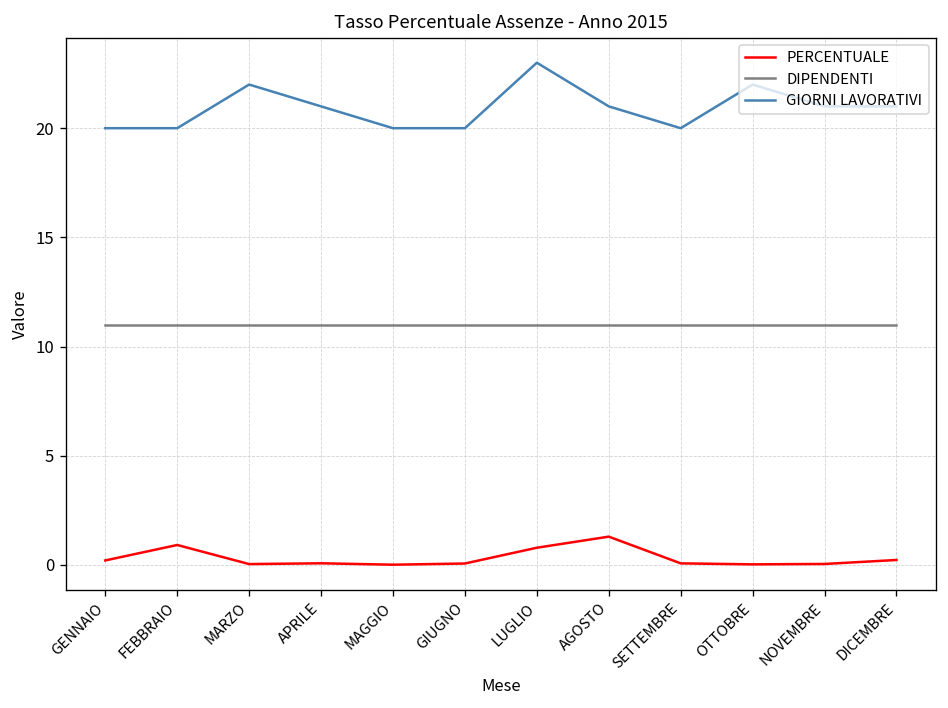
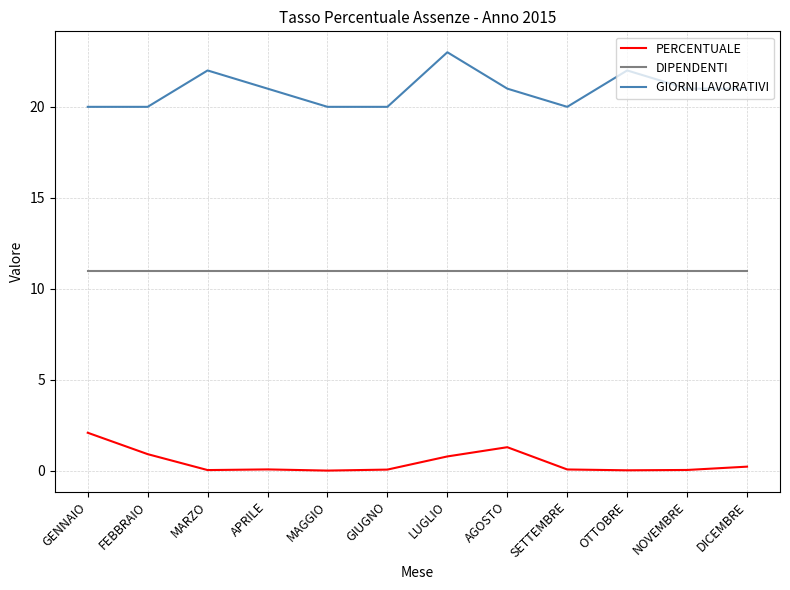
PERCENTUALE, GENNAIO: 0.2 -> 2.1
